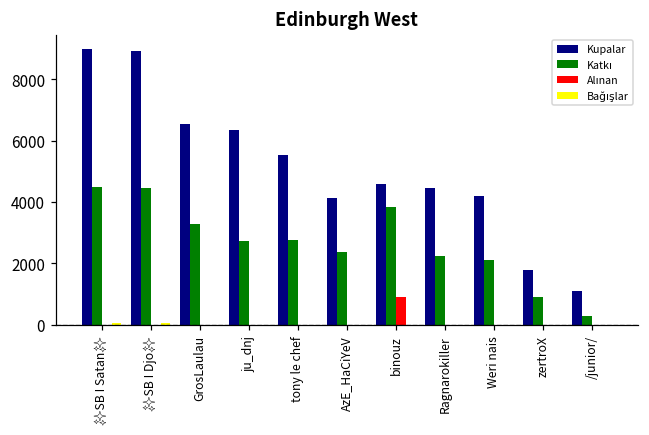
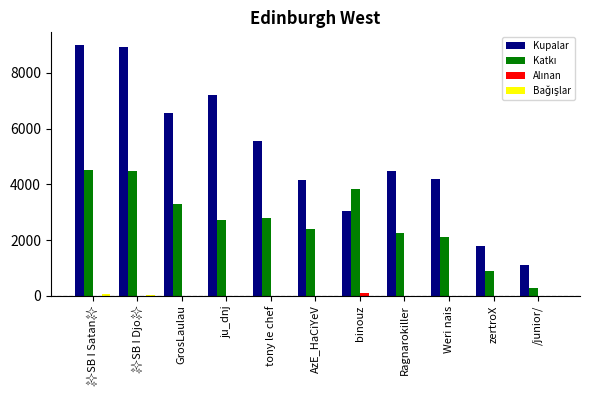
Kupalar, ju_dnj: 6300 -> 7200
Kupalar, binouz: 4600 -> 3000
Alınan, binouz: 900 -> 100
